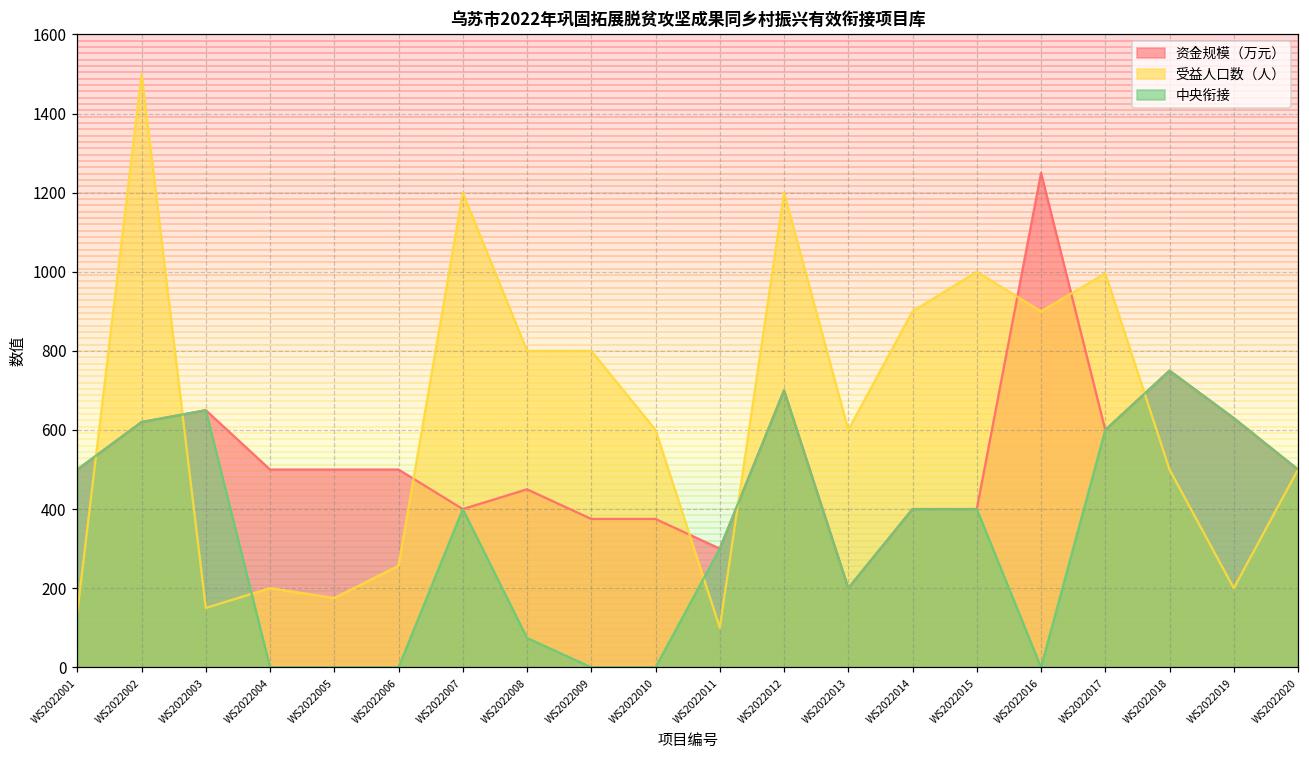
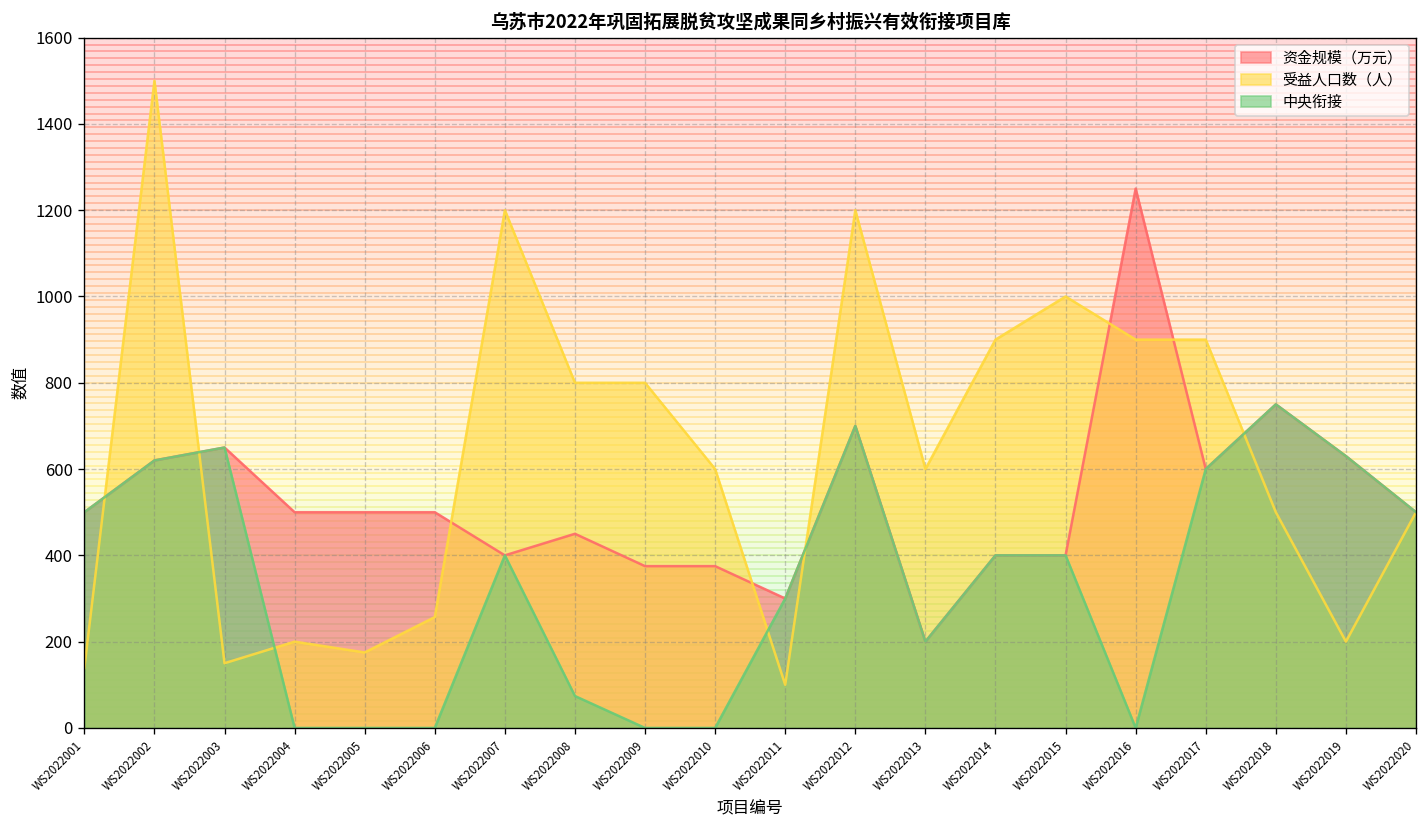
受益人口数（人）, WS2022017: 1000 -> 900
